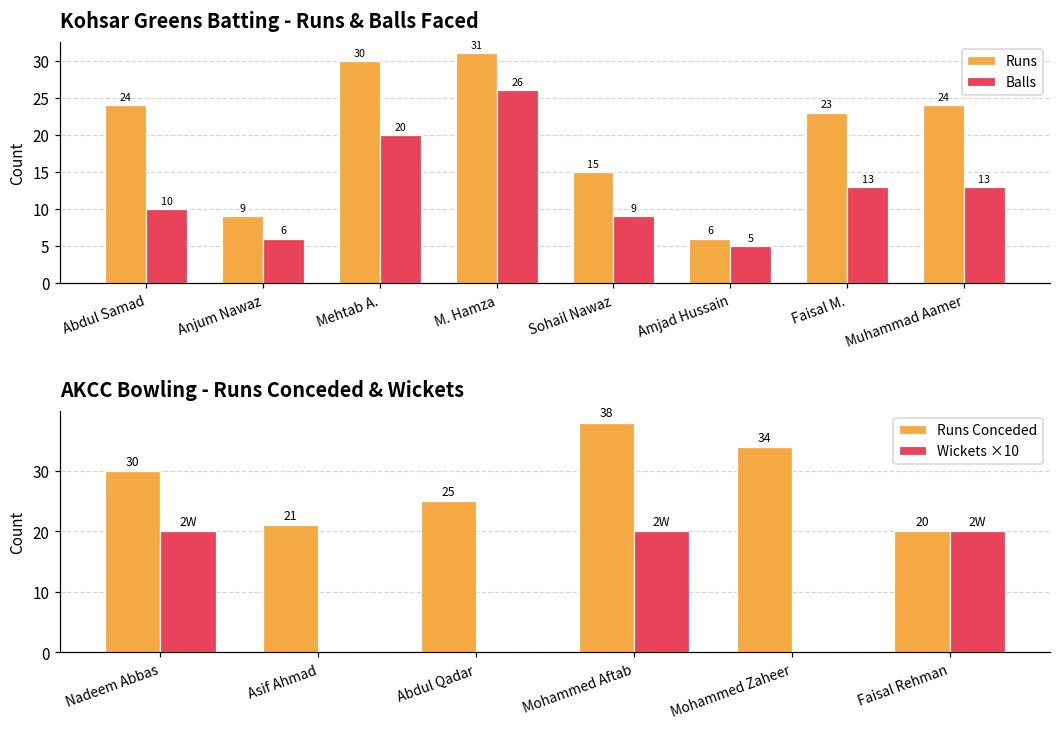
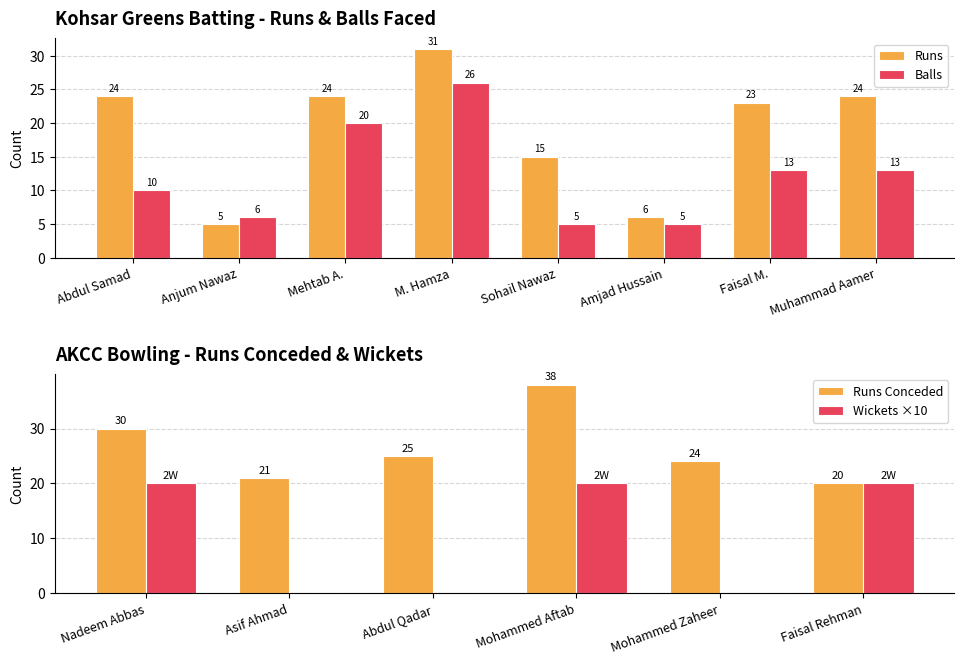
Kohsar Greens Batting - Runs & Balls Faced, Runs, Anjum Nawaz: 9 -> 5
Kohsar Greens Batting - Runs & Balls Faced, Runs, Mehtab A.: 30 -> 24
Kohsar Greens Batting - Runs & Balls Faced, Balls, Sohail Nawaz: 9 -> 5
AKCC Bowling - Runs Conceded & Wickets, Runs Conceded, Mohammed Zaheer: 34 -> 24
